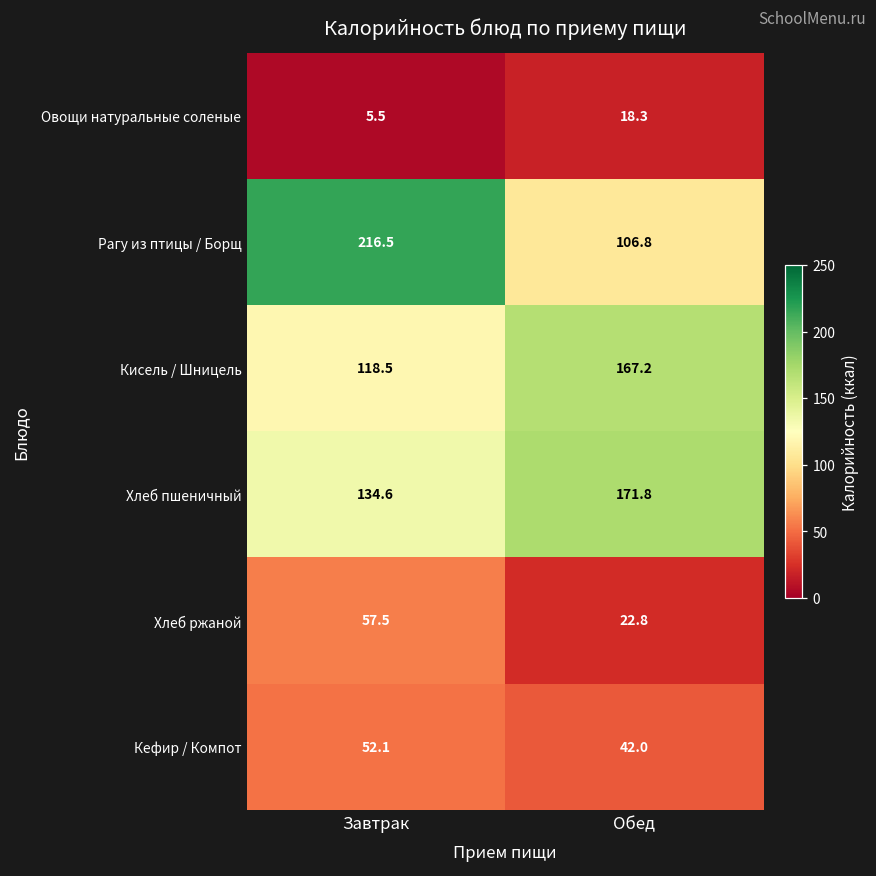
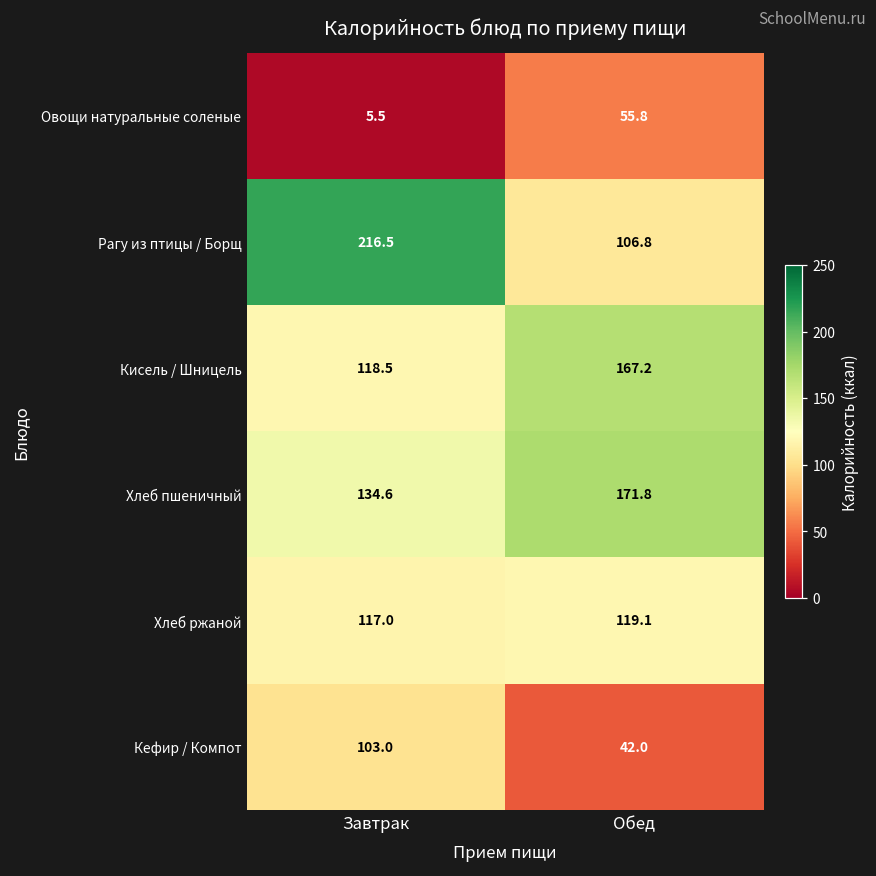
Овощи натуральные соленые, Обед: 18.3 -> 55.8
Хлеб ржаной, Завтрак: 57.5 -> 117.0
Хлеб ржаной, Обед: 22.8 -> 119.1
Кефир / Компот, Завтрак: 52.1 -> 103.0
